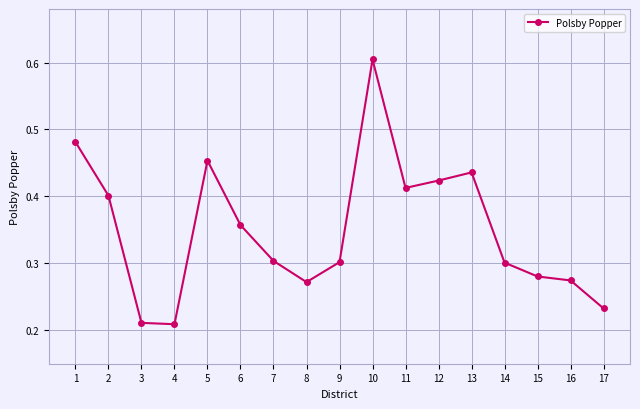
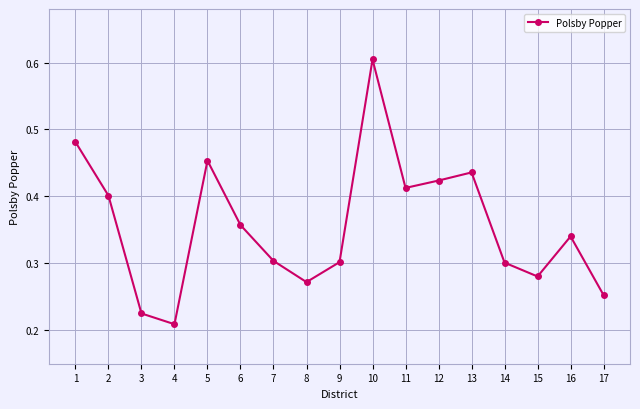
3: 0.21 -> 0.23
16: 0.27 -> 0.34
17: 0.23 -> 0.25
